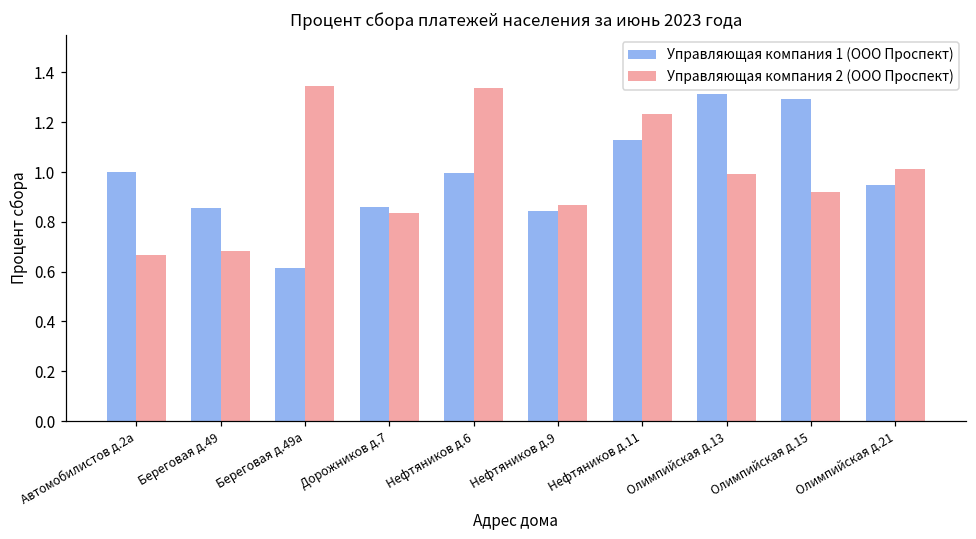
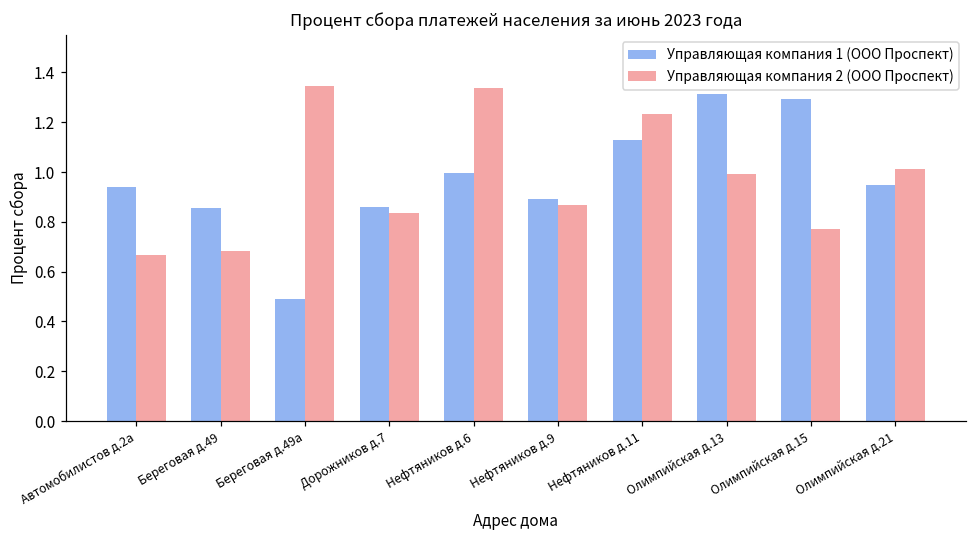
Управляющая компания 1 (ООО Проспект), Автомобилистов д.2а: 1.00 -> 0.94
Управляющая компания 1 (ООО Проспект), Береговая д.49а: 0.61 -> 0.49
Управляющая компания 1 (ООО Проспект), Нефтяников д.9: 0.84 -> 0.89
Управляющая компания 2 (ООО Проспект), Олимпийская д.15: 0.92 -> 0.77
